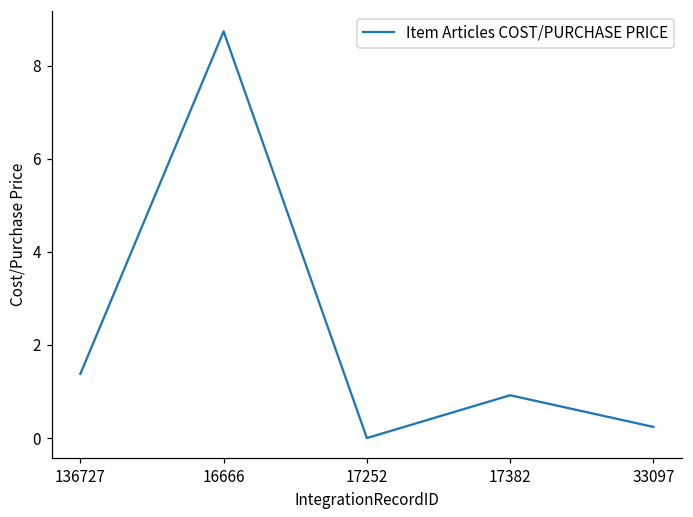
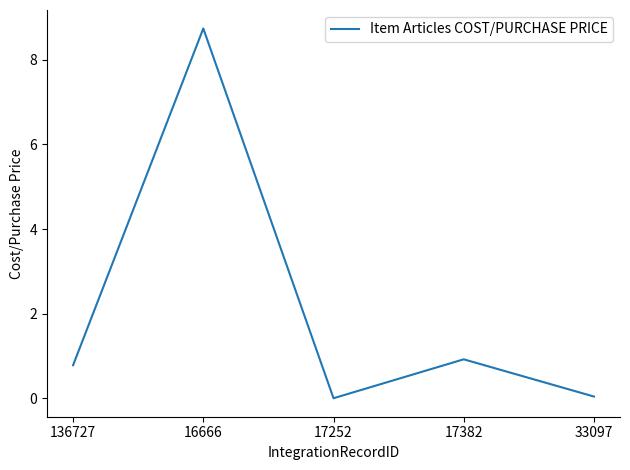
136727: 1.4 -> 0.8
33097: 0.2 -> 0.0
